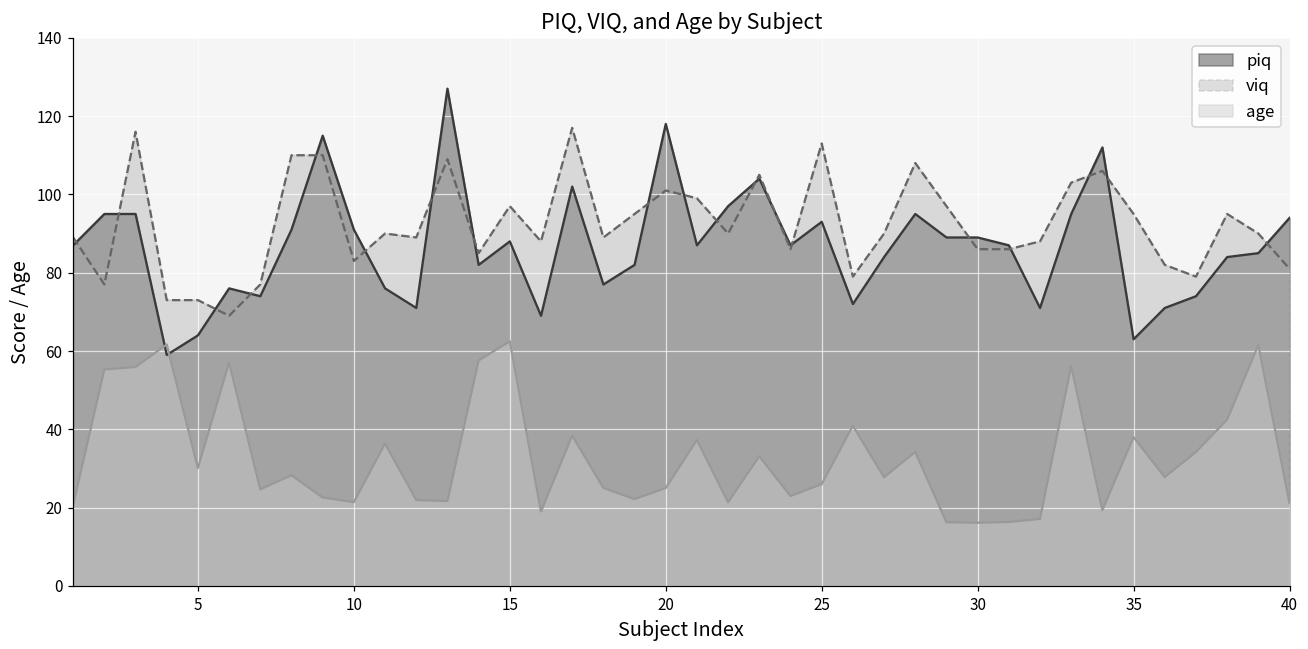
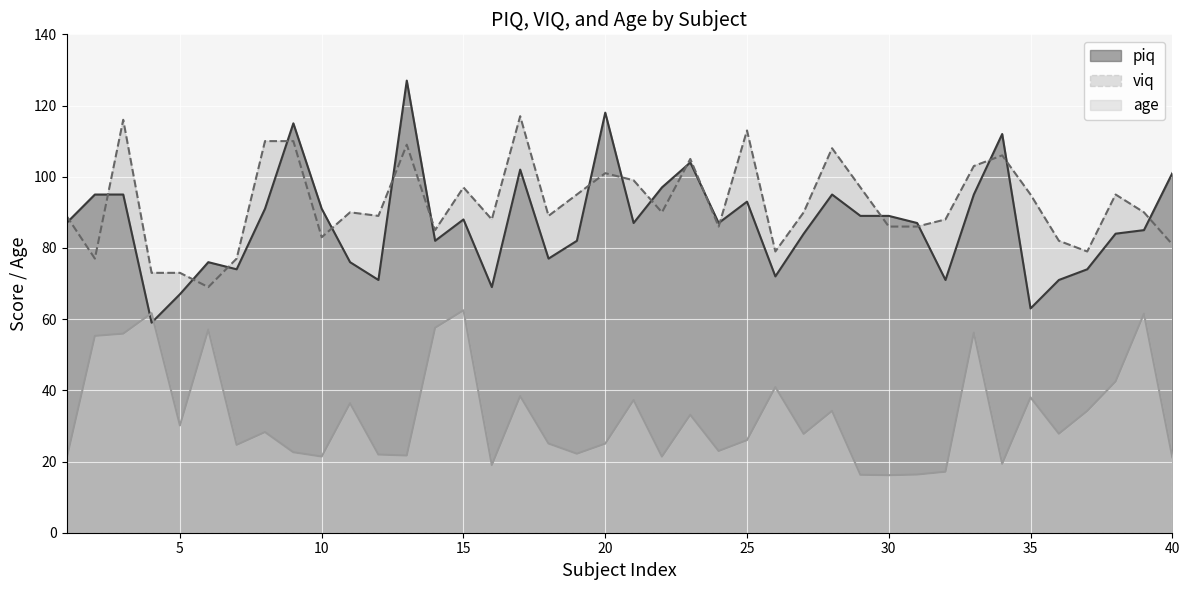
piq, 5: 64 -> 67
piq, 40: 94 -> 101
